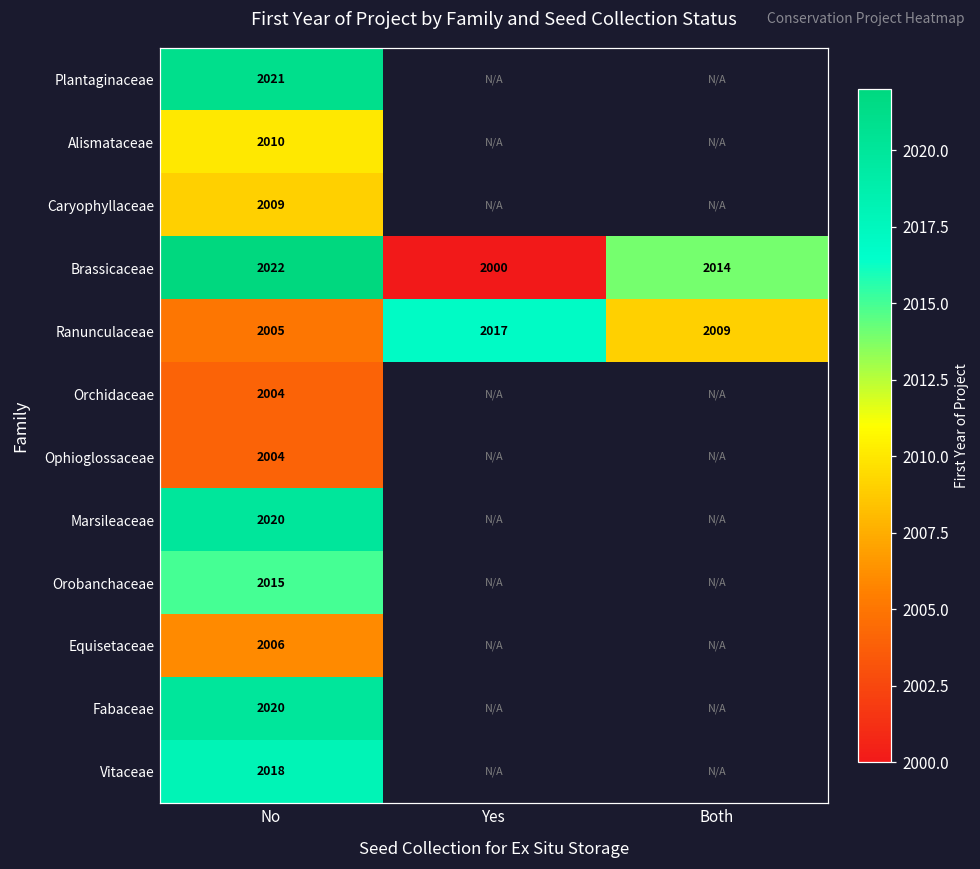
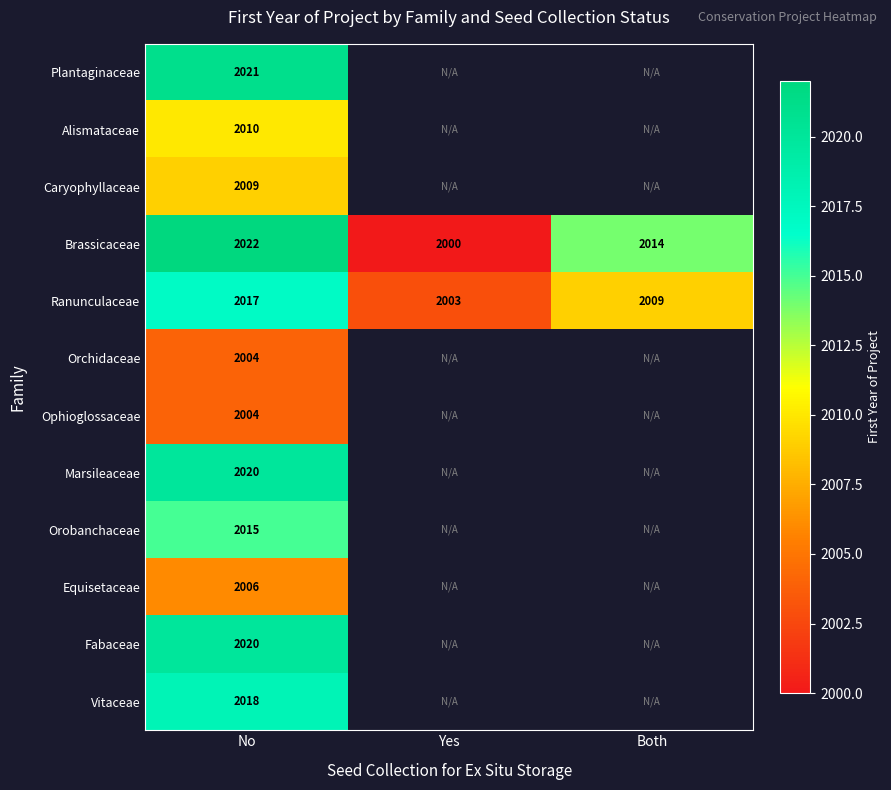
Ranunculaceae, No: 2005 -> 2017
Ranunculaceae, Yes: 2017 -> 2003
